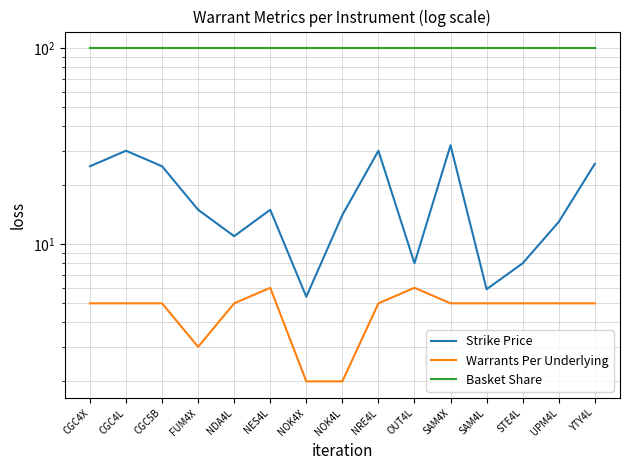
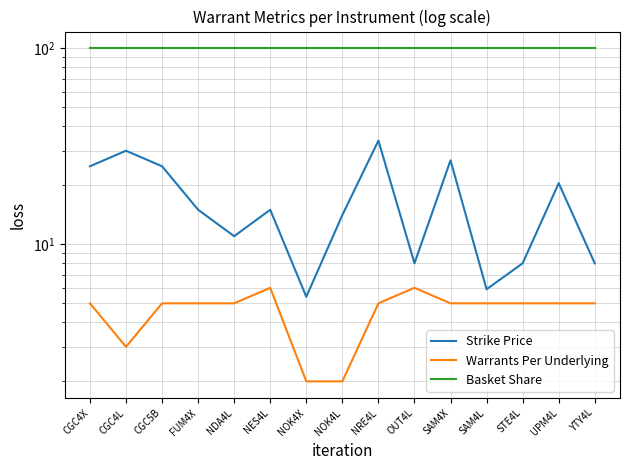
Warrants Per Underlying, CGC4L: 5 -> 3
Warrants Per Underlying, FUM4X: 3 -> 5
Strike Price, NRE4L: 30 -> 34
Strike Price, SAM4X: 32 -> 27
Strike Price, UPM4L: 13 -> 21
Strike Price, YTY4L: 26 -> 8.0
